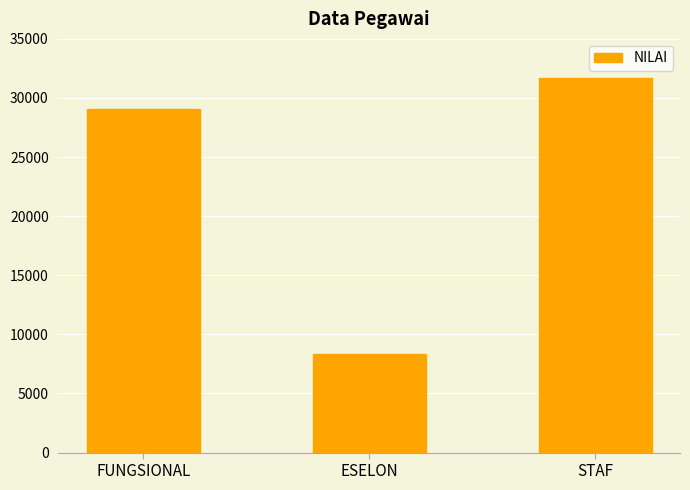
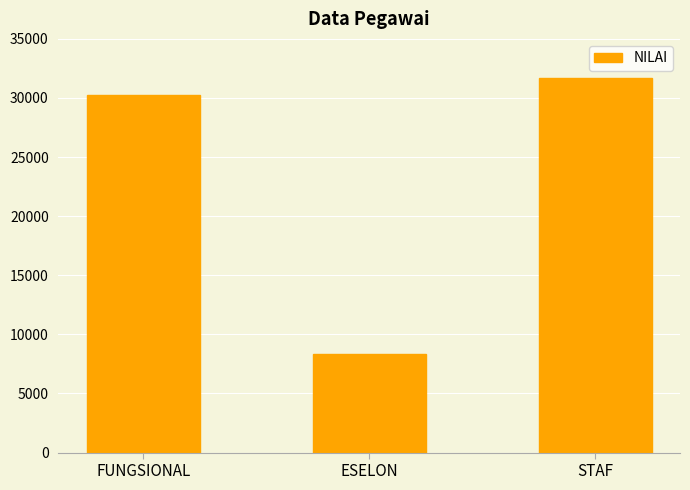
FUNGSIONAL: 29100 -> 30200
